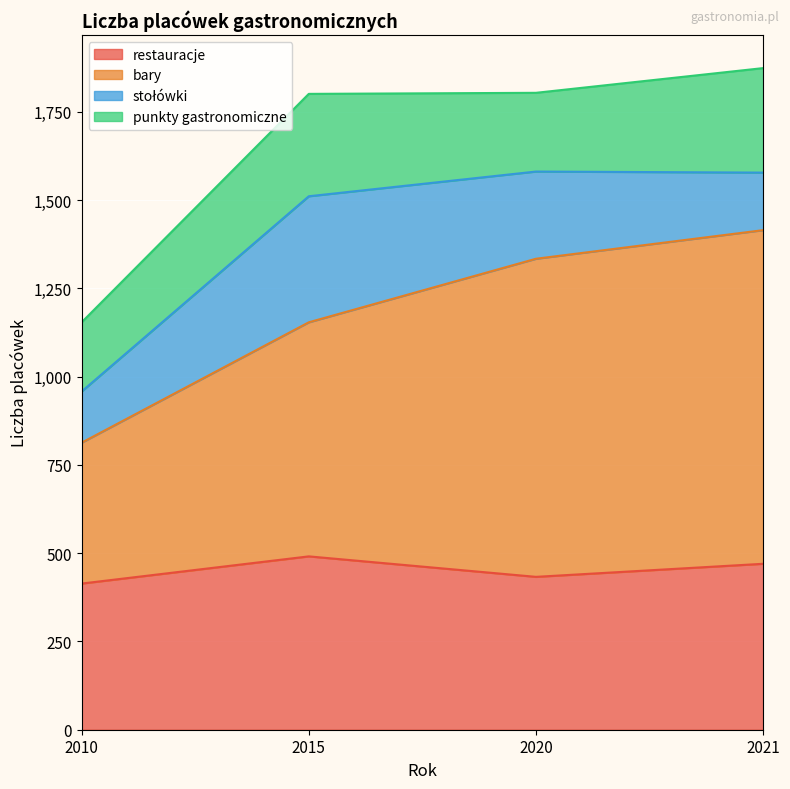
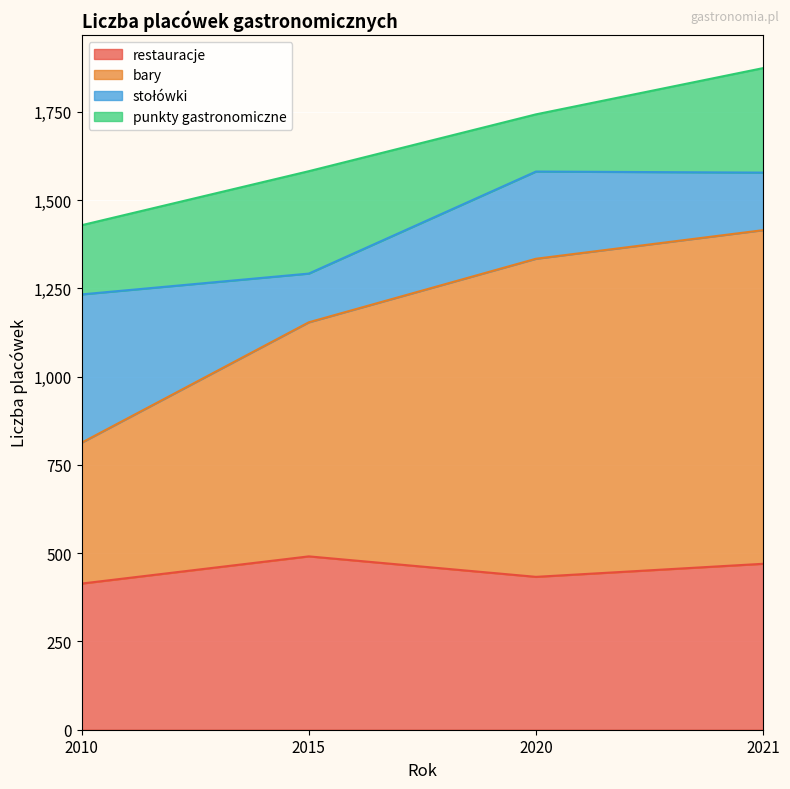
stołówki, 2010: 150 -> 420
stołówki, 2015: 360 -> 140
punkty gastronomiczne, 2020: 220 -> 160
